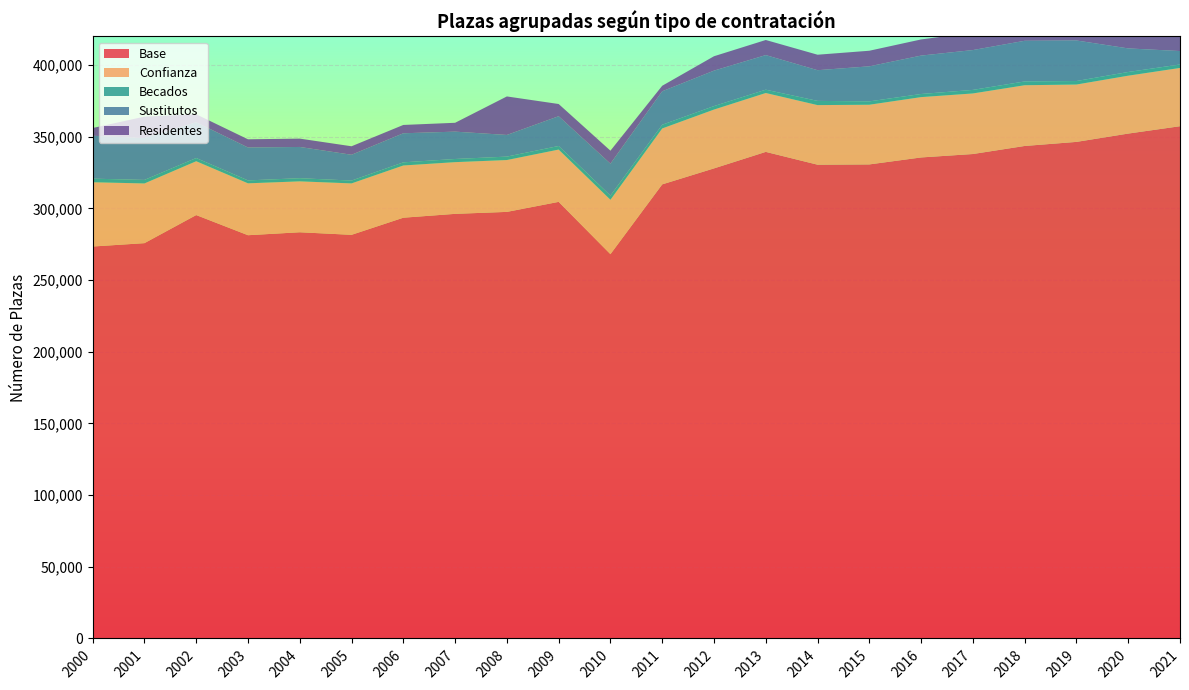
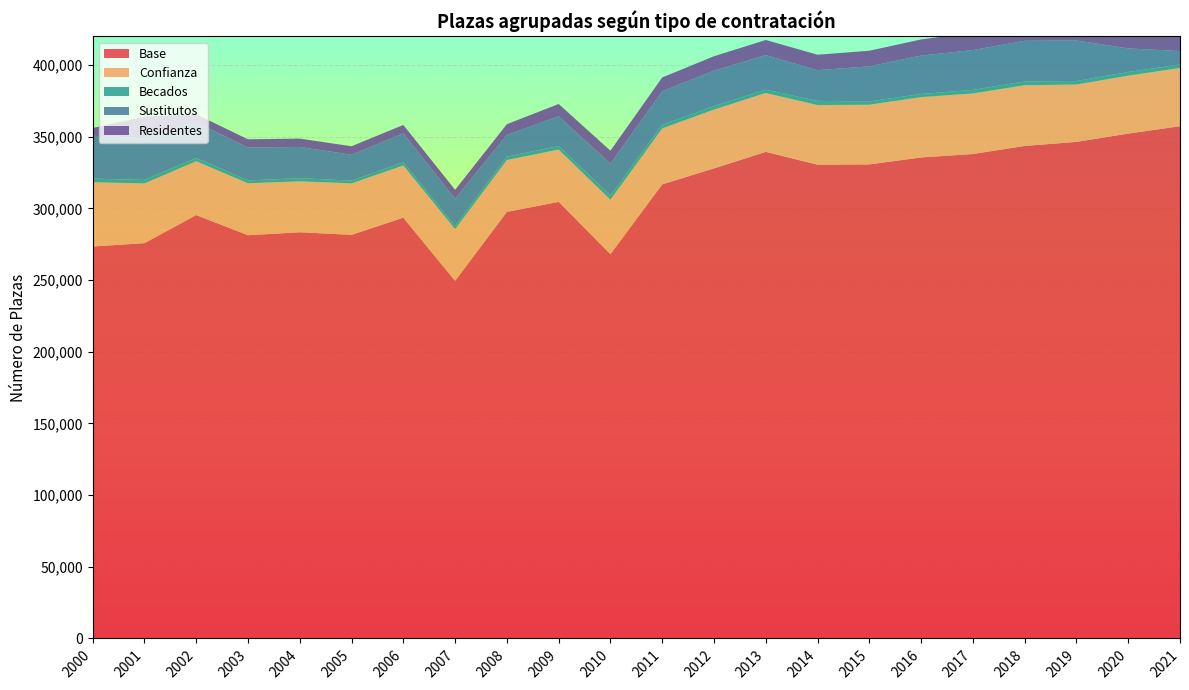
Base, 2007: 296,000 -> 249,000
Residentes, 2008: 27,000 -> 8,000
Residentes, 2011: 4,000 -> 10,000
